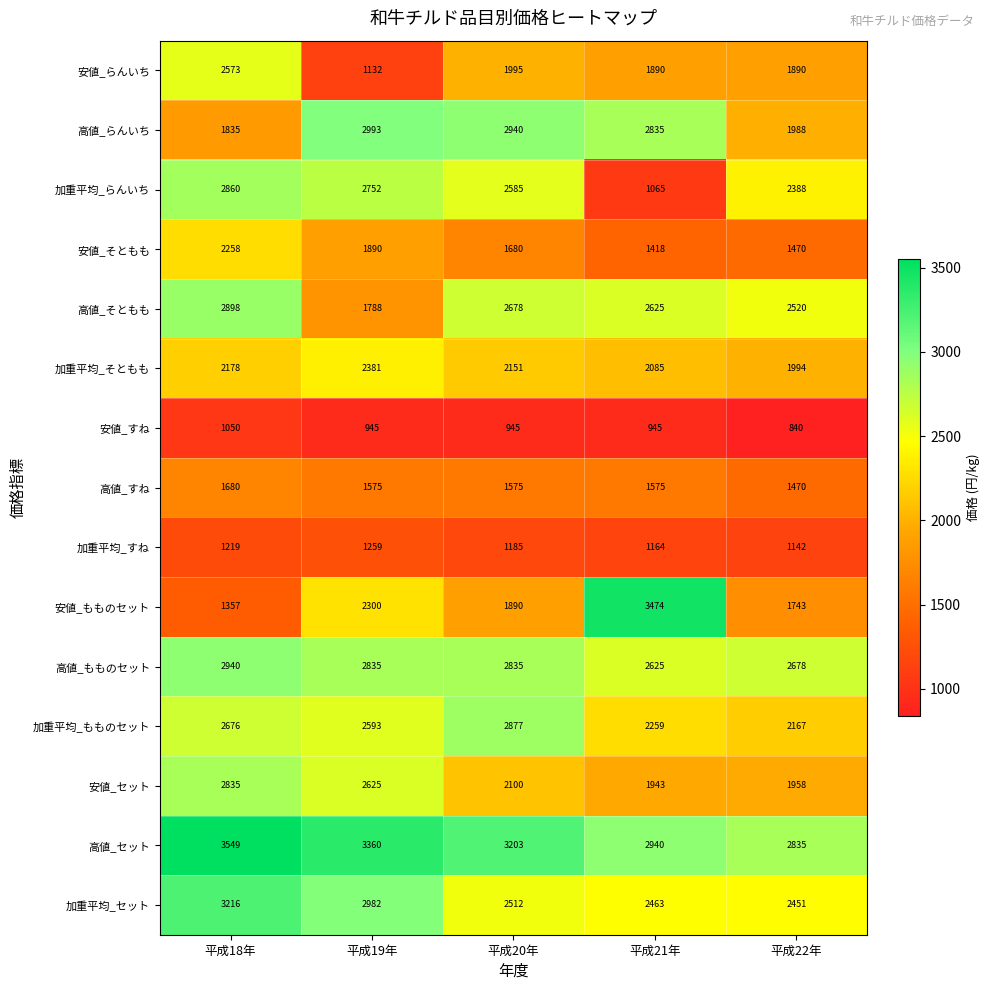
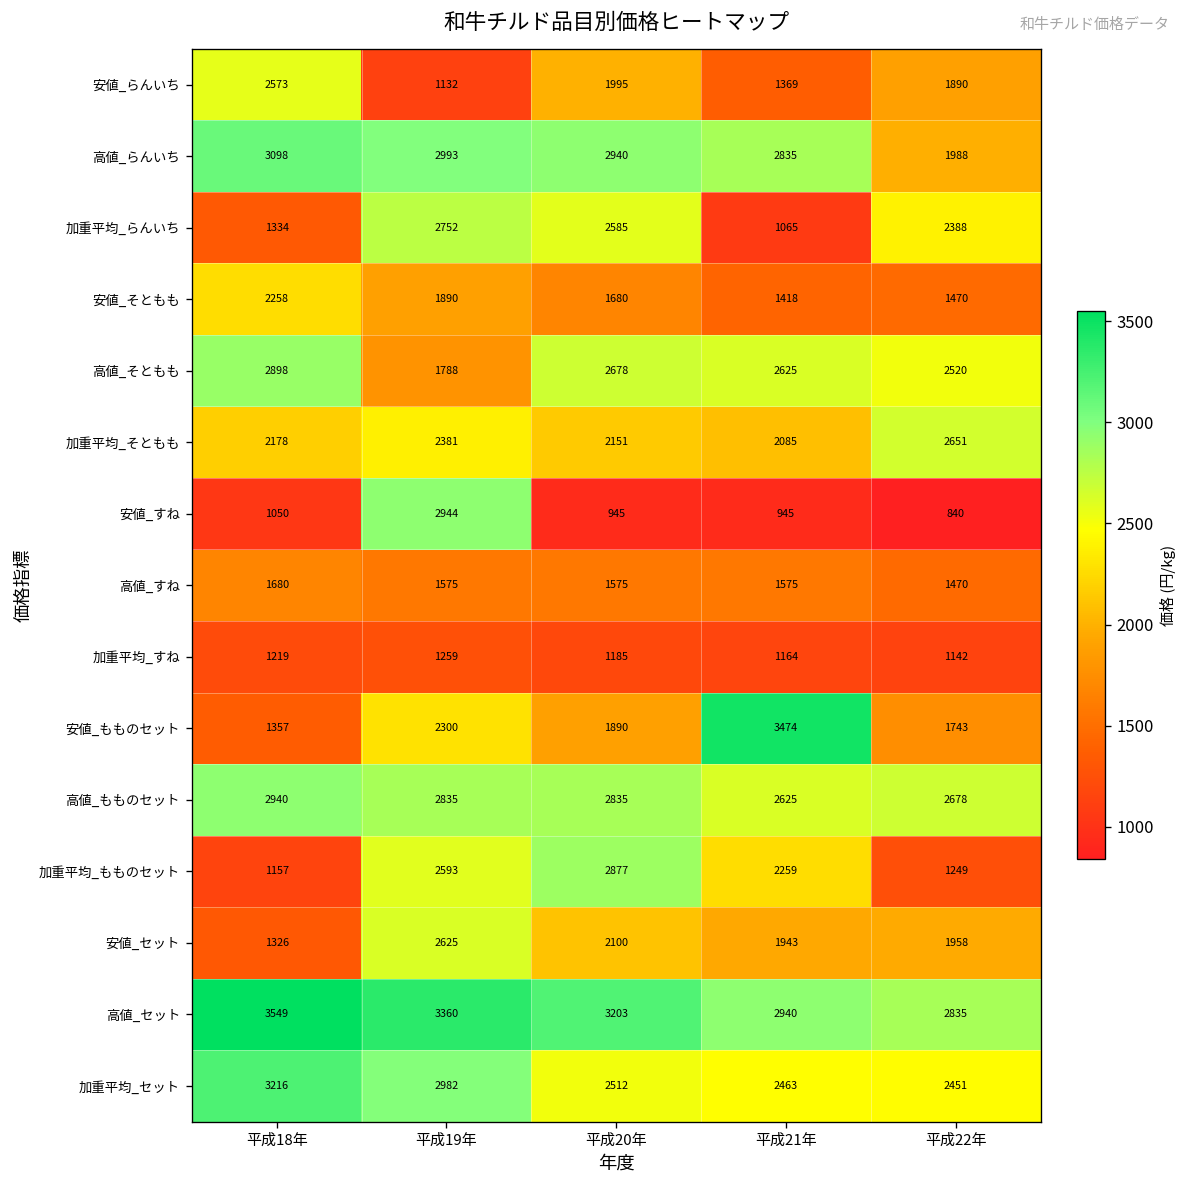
安値_らんいち, 平成21年: 1890 -> 1369
高値_らんいち, 平成18年: 1835 -> 3098
加重平均_らんいち, 平成18年: 2860 -> 1334
加重平均_そともも, 平成22年: 1994 -> 2651
安値_すね, 平成19年: 945 -> 2944
加重平均_もものセット, 平成18年: 2676 -> 1157
加重平均_もものセット, 平成22年: 2167 -> 1249
安値_セット, 平成18年: 2835 -> 1326
